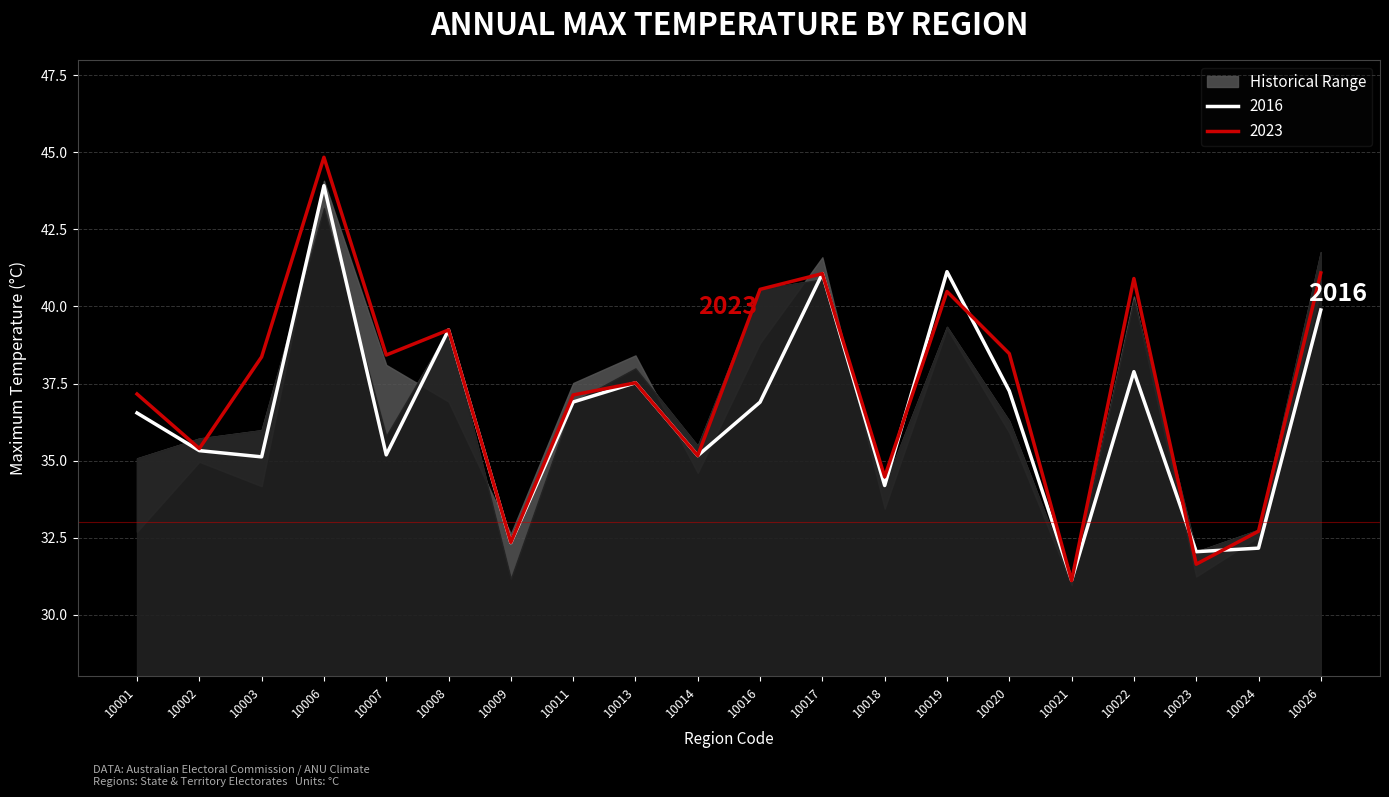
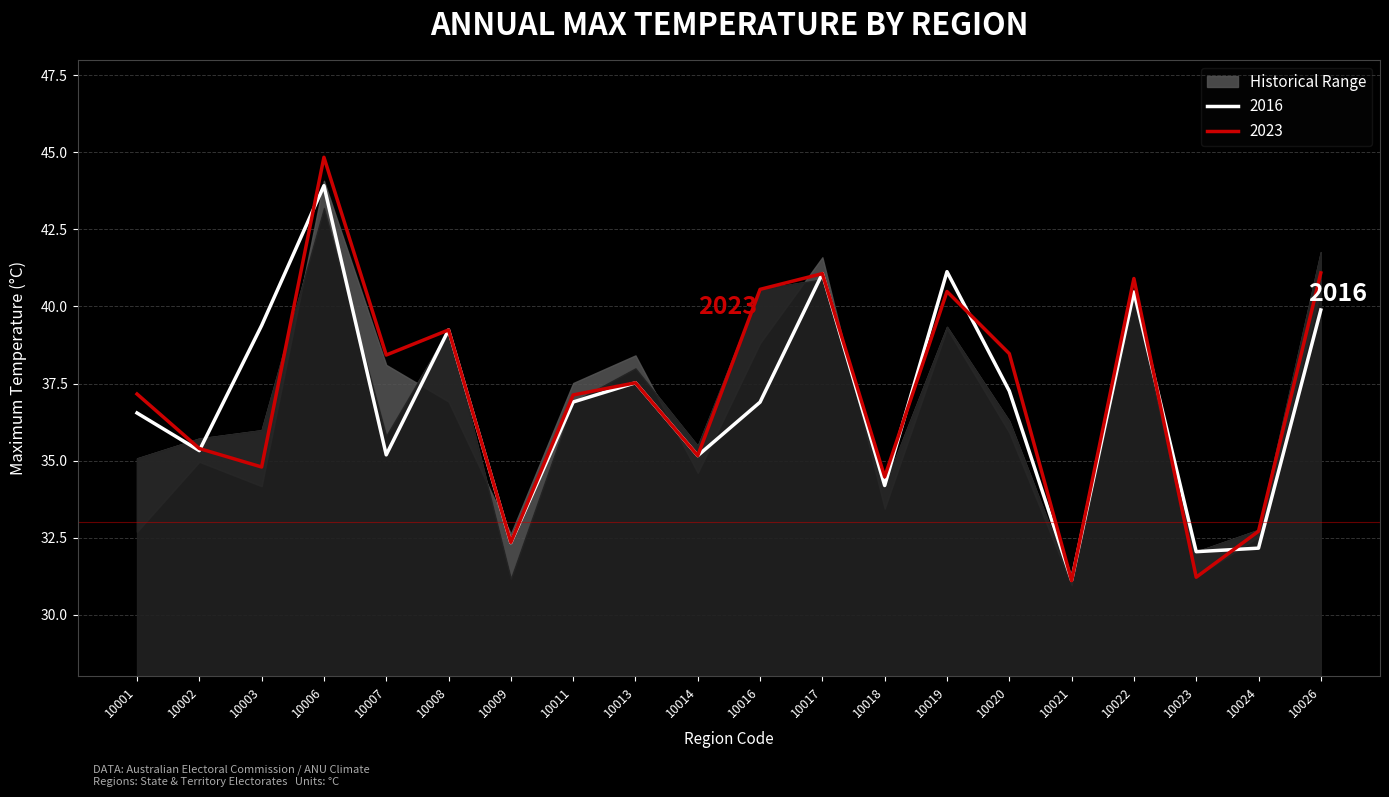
2016, 10003: 35.1 -> 39.4
2023, 10003: 38.4 -> 34.8
2016, 10022: 37.9 -> 40.5
2023, 10023: 31.6 -> 31.2
